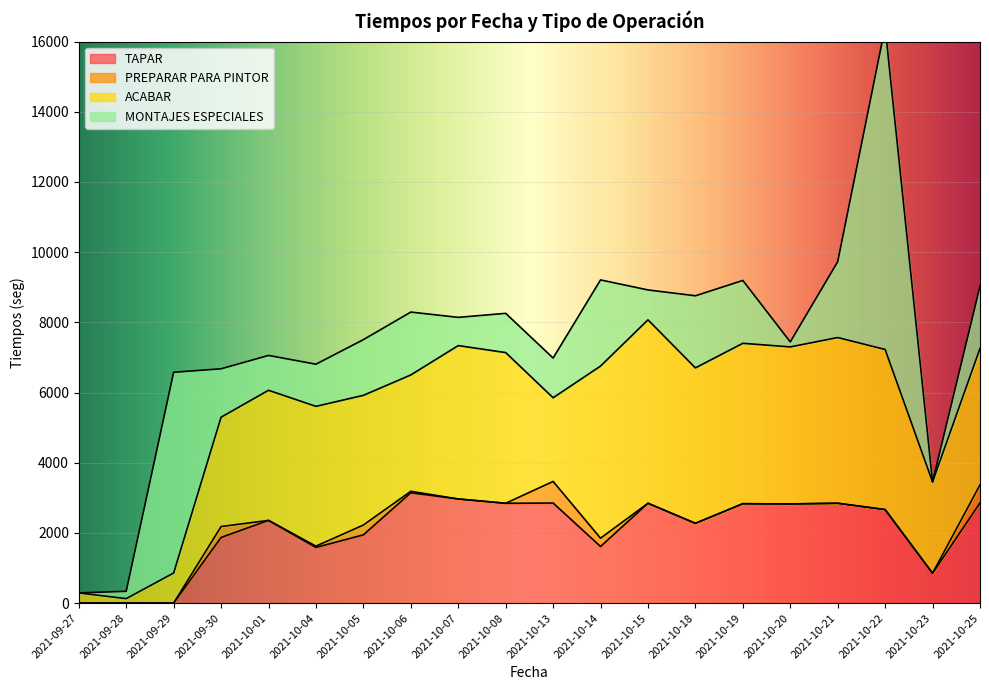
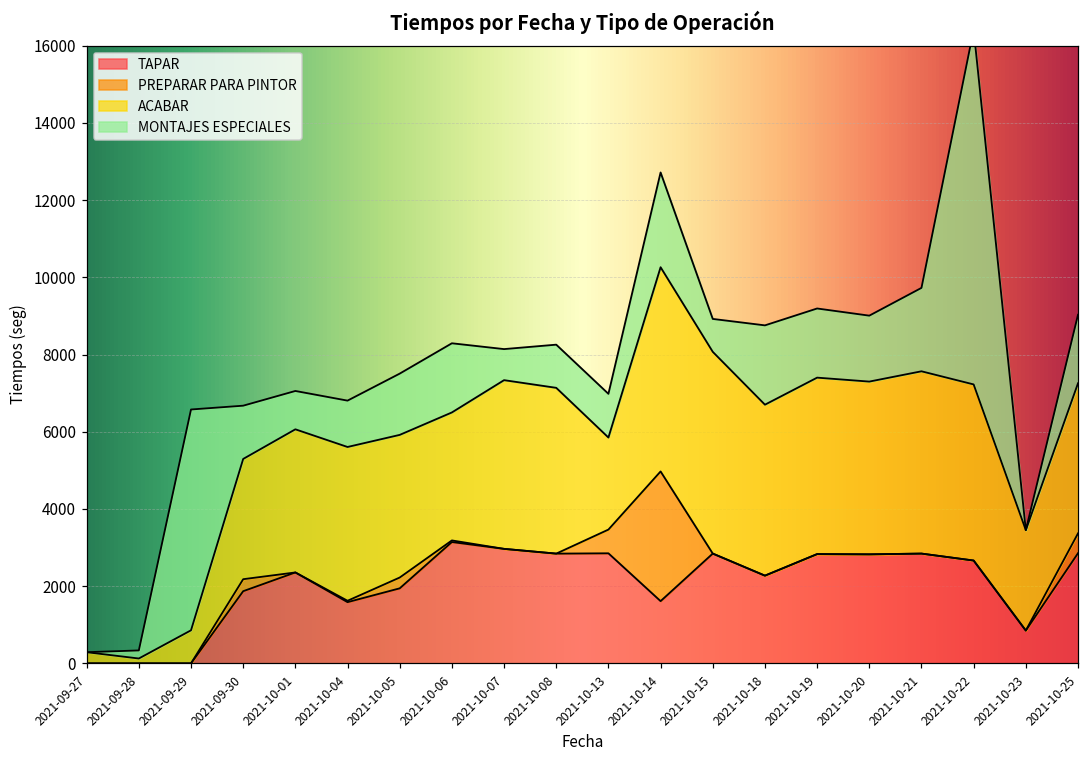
PREPARAR PARA PINTOR, 2021-10-14: 200 -> 3400
ACABAR, 2021-10-14: 4900 -> 5300
MONTAJES ESPECIALES, 2021-10-20: 100 -> 1700
